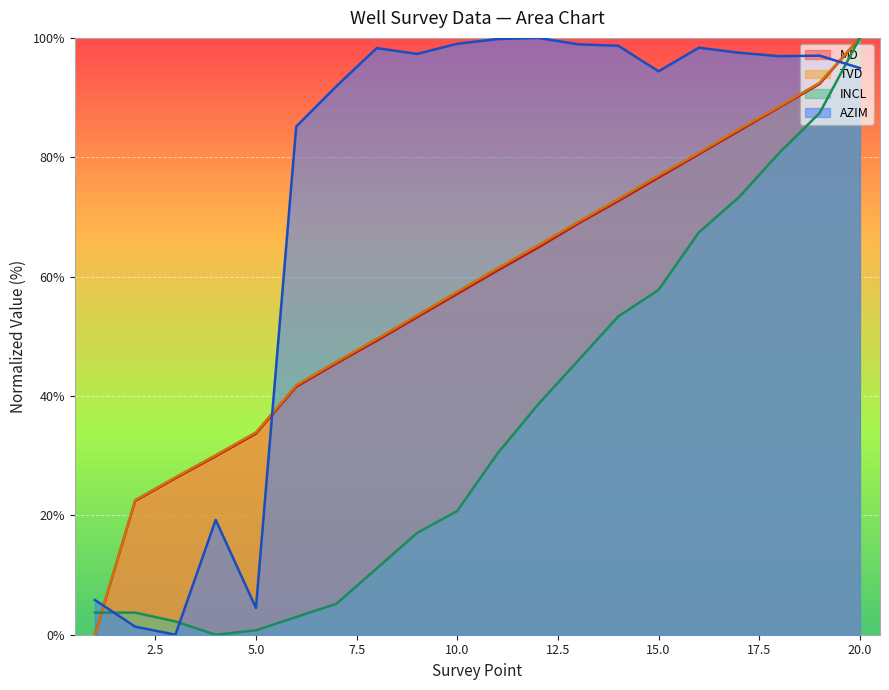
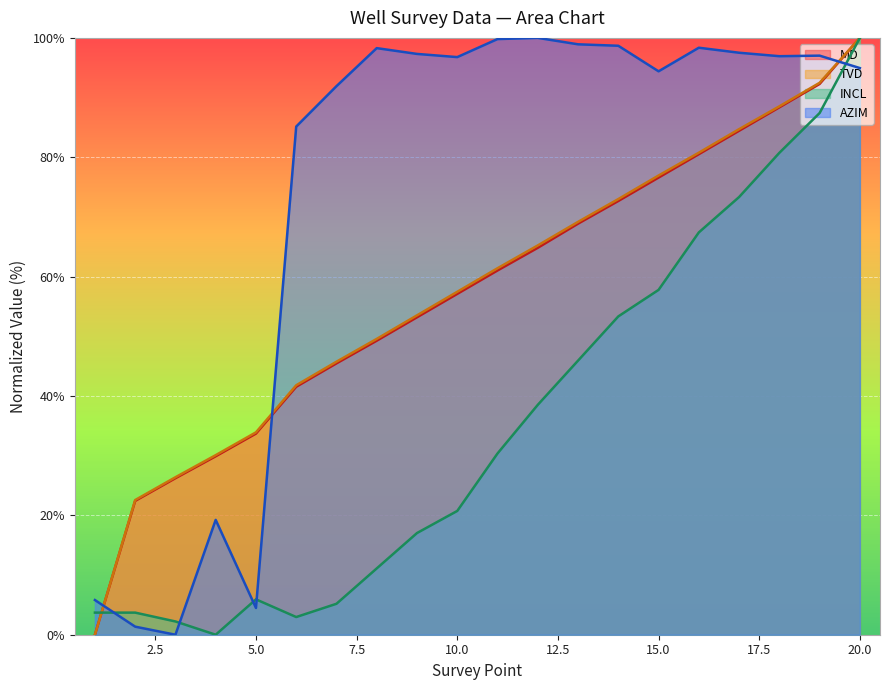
INCL, 5.0: 1% -> 6%
AZIM, 10.0: 99% -> 97%
